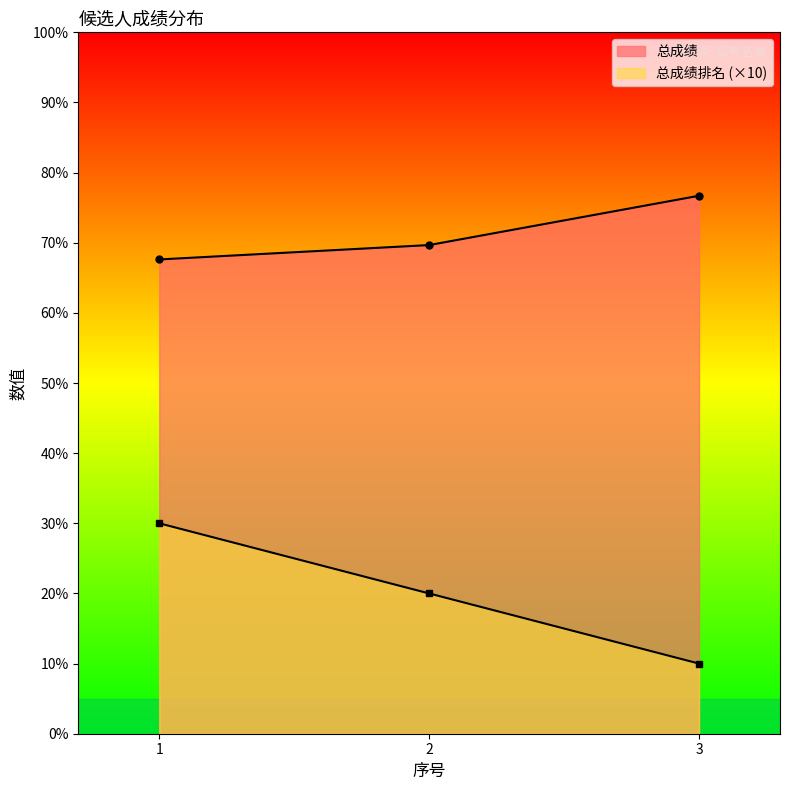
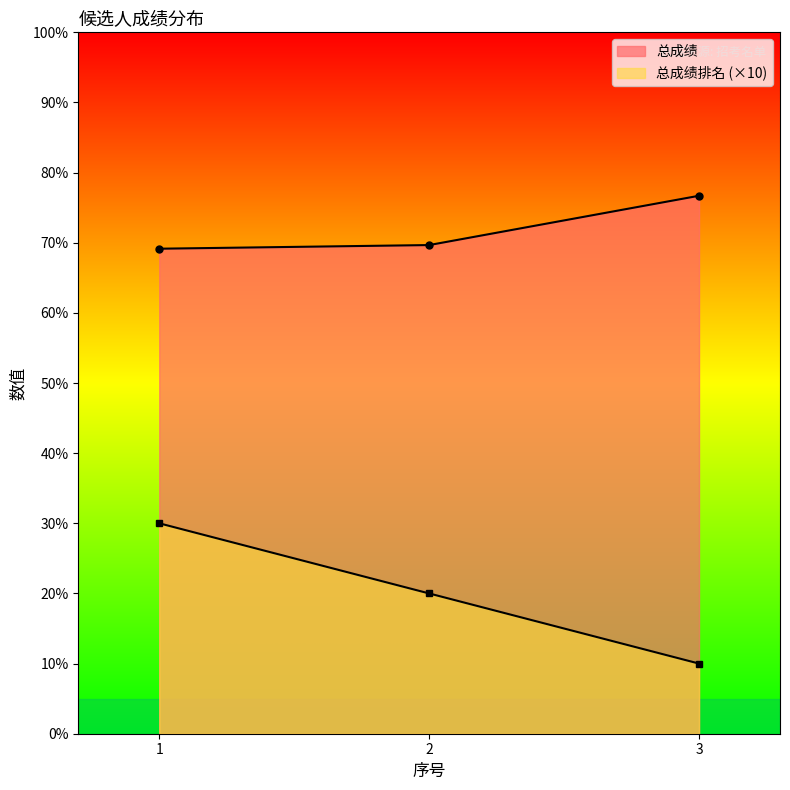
总成绩, 1: 68% -> 69%
